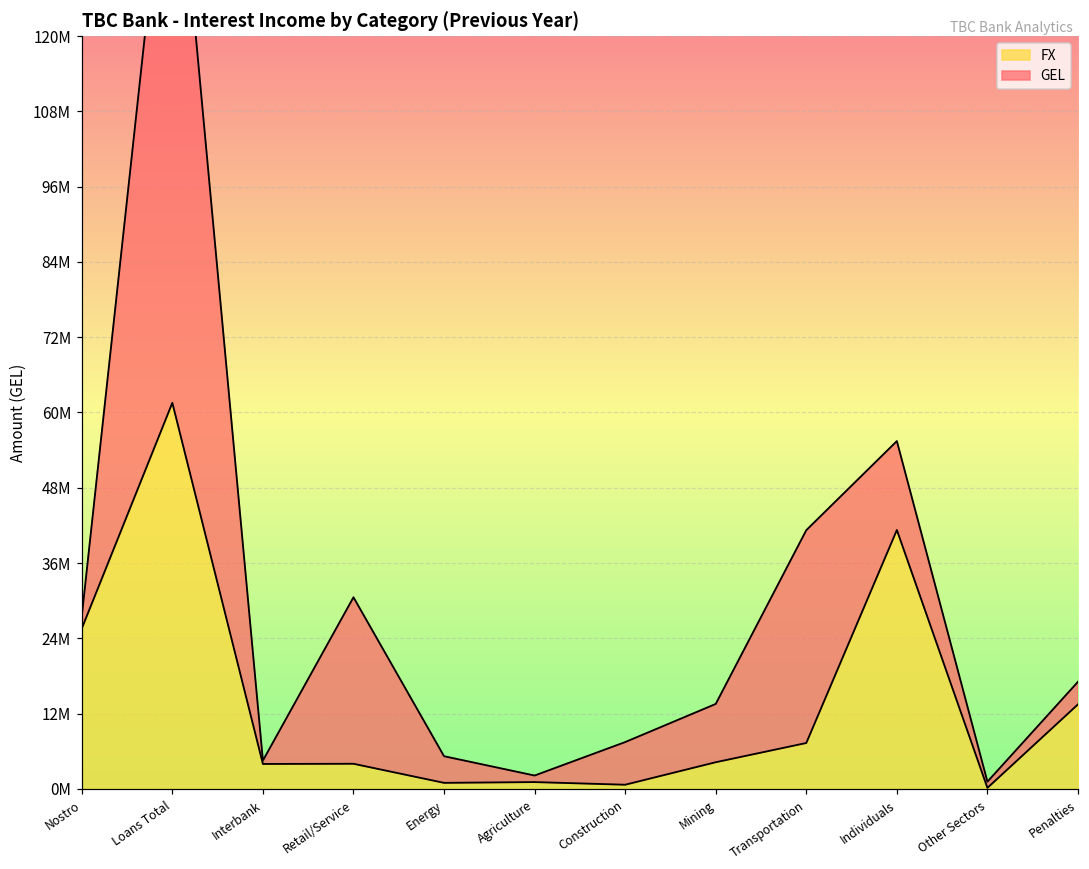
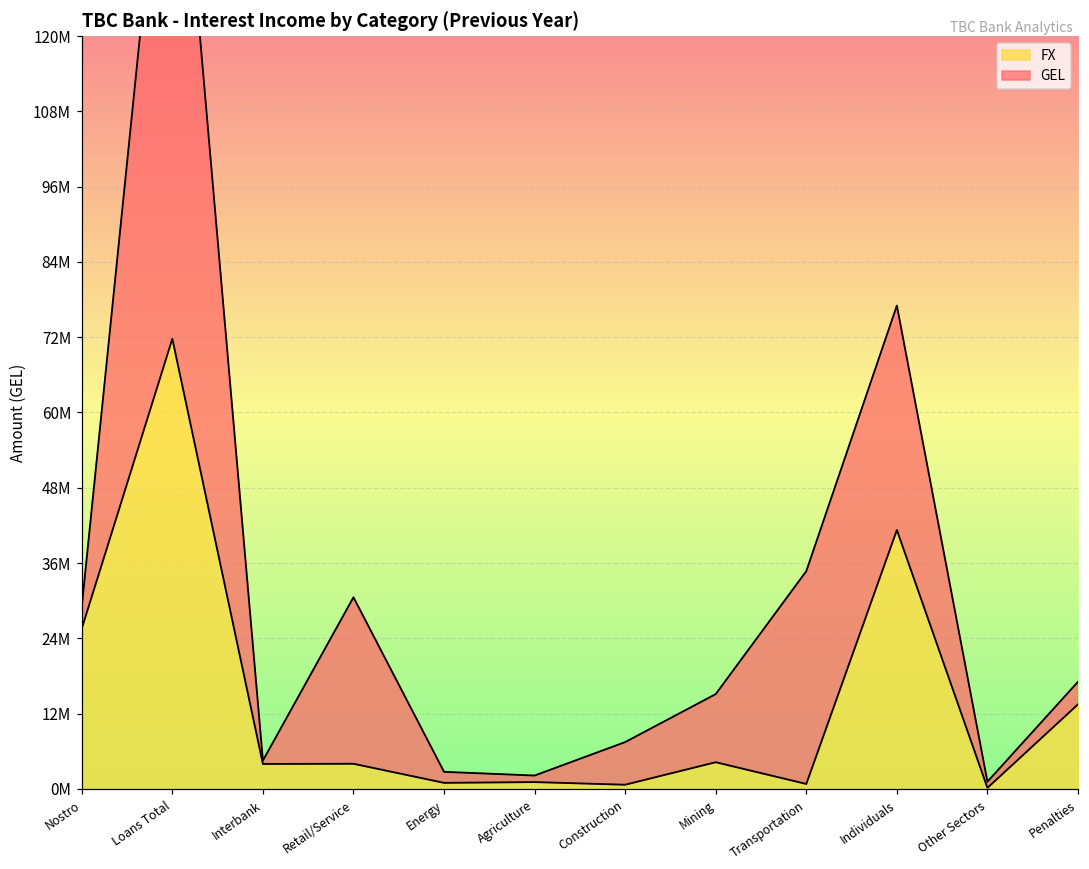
GEL, Nostro: 2000000 -> 3000000
FX, Loans Total: 62000000 -> 72000000
GEL, Energy: 4000000 -> 2000000
GEL, Mining: 9000000 -> 11000000
FX, Transportation: 7000000 -> 1000000
GEL, Individuals: 14000000 -> 36000000
